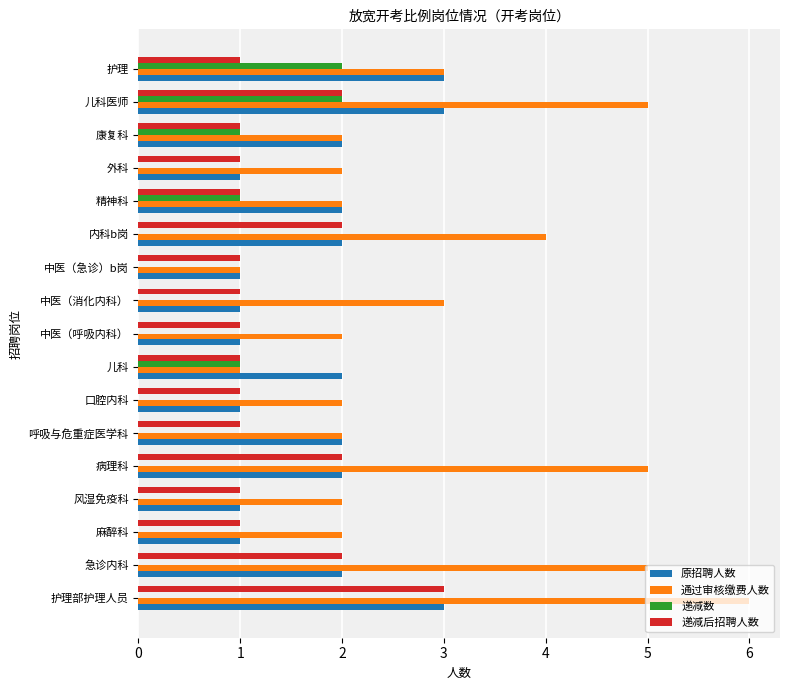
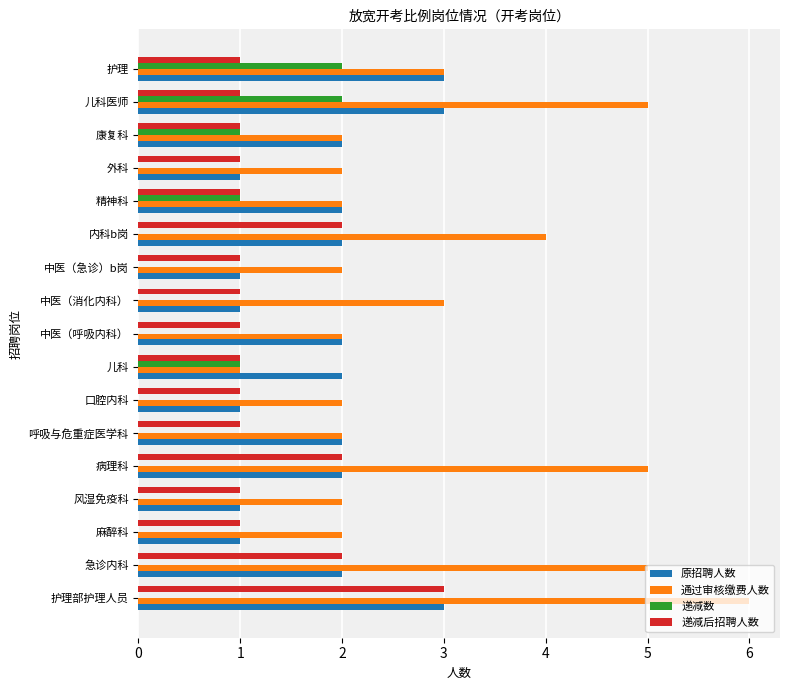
递减后招聘人数, 儿科医师: 2 -> 1
通过审核缴费人数, 中医（急诊）b岗: 1 -> 2
原招聘人数, 中医（呼吸内科）: 1 -> 2
